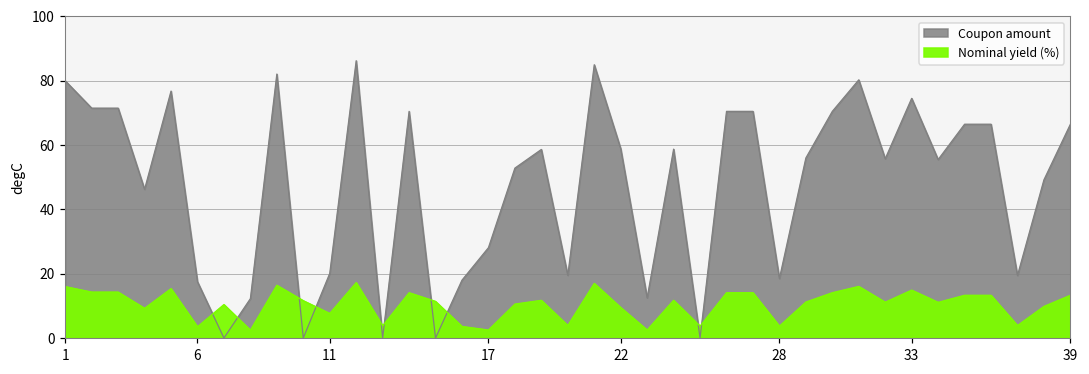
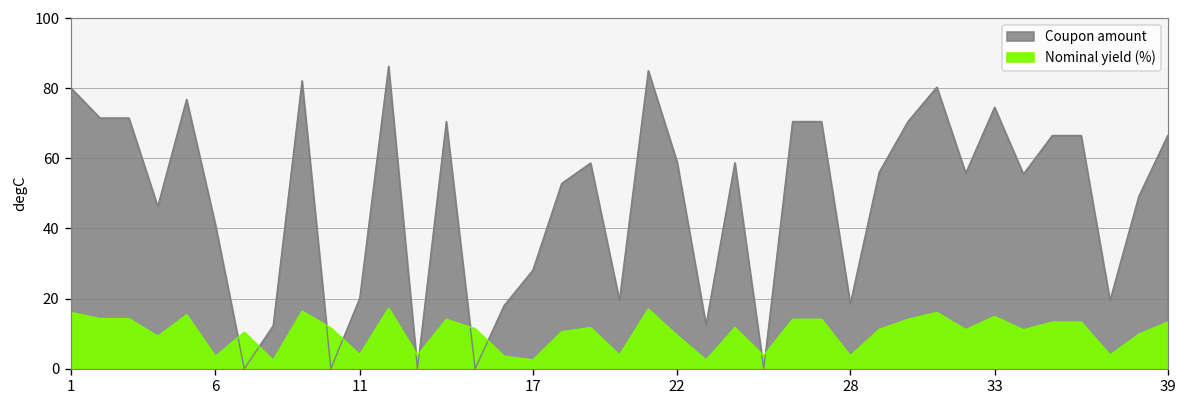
Coupon amount, 6: 18 -> 41
Nominal yield (%), 11: 8 -> 4
